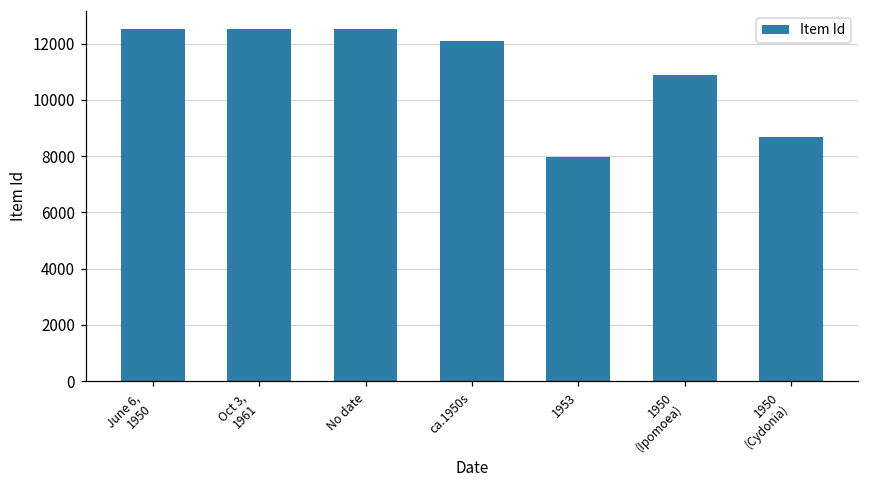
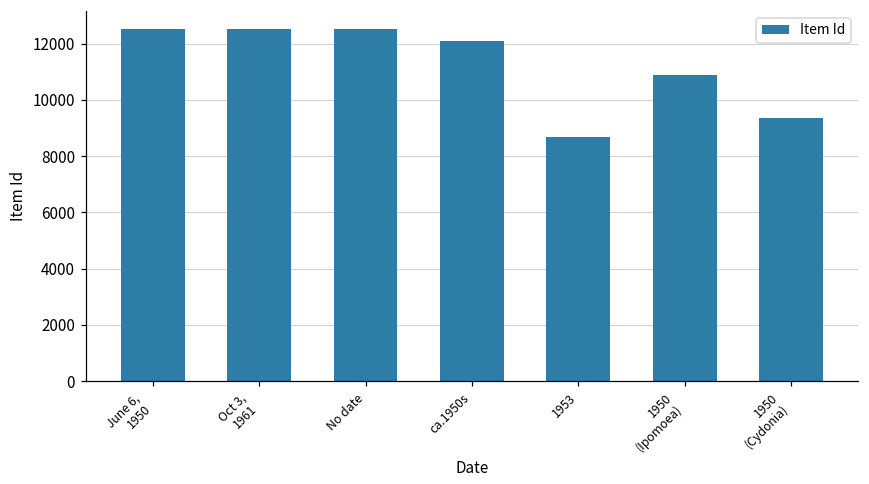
1953: 8000 -> 8700
1950 (Cydonia): 8700 -> 9400
